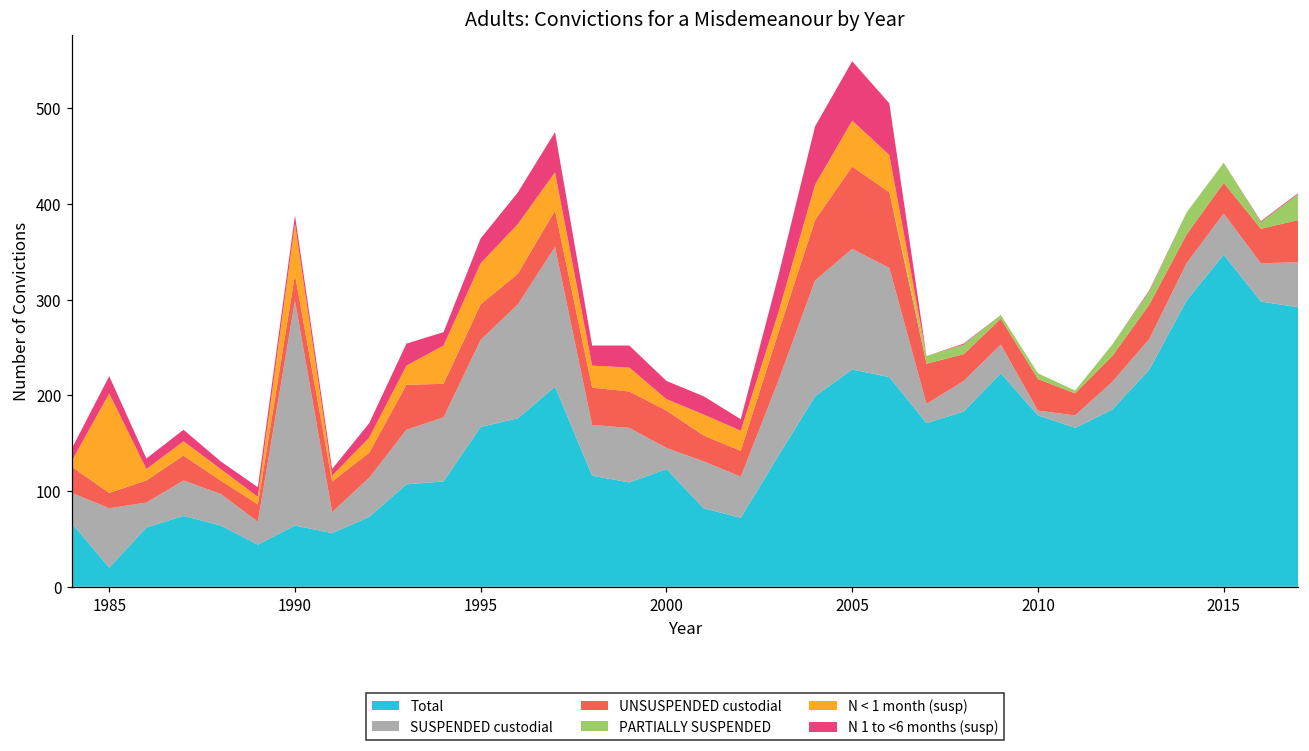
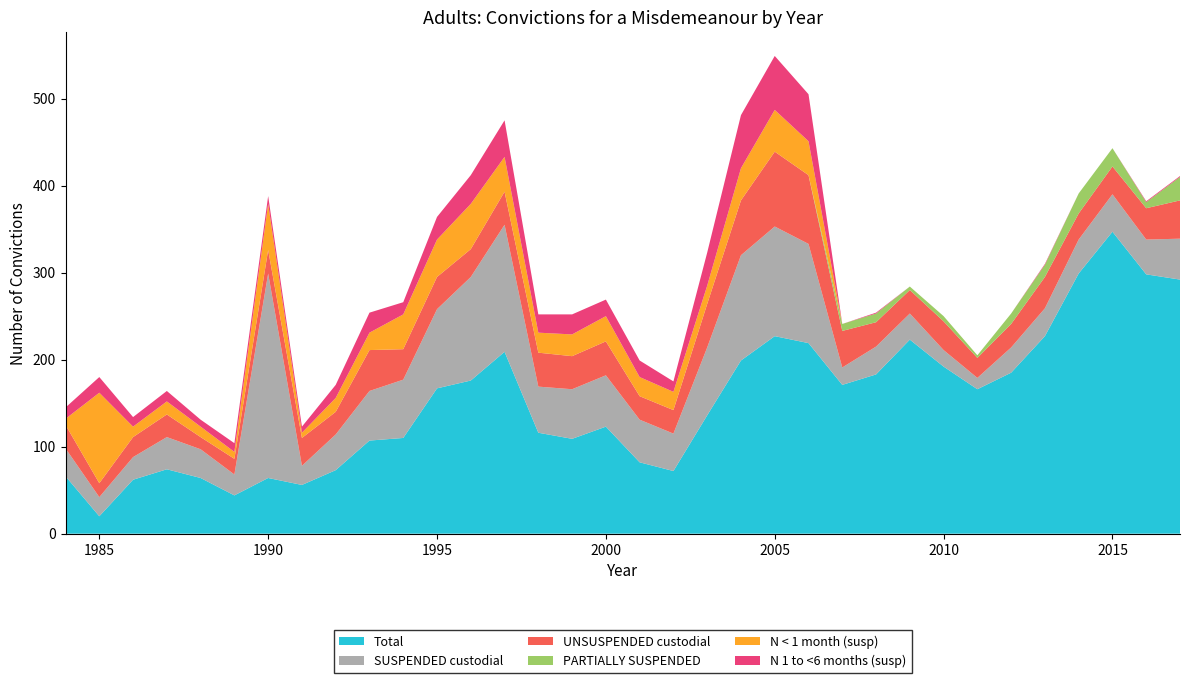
SUSPENDED custodial, 1985: 60 -> 20
SUSPENDED custodial, 2000: 20 -> 60
N < 1 month (susp), 2000: 10 -> 30
Total, 2010: 180 -> 190
SUSPENDED custodial, 2010: 10 -> 20
